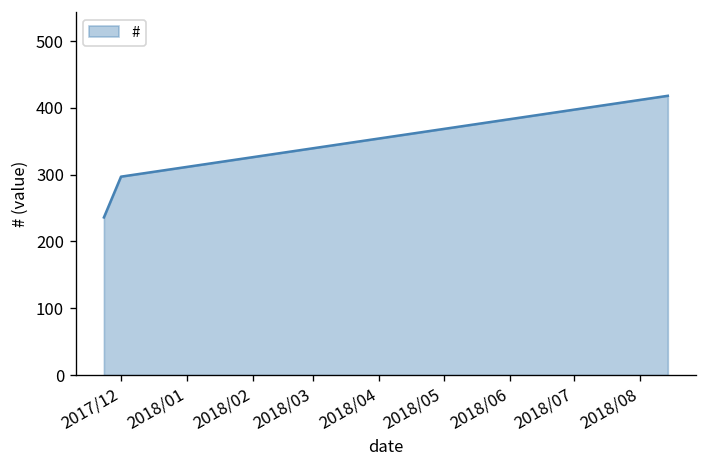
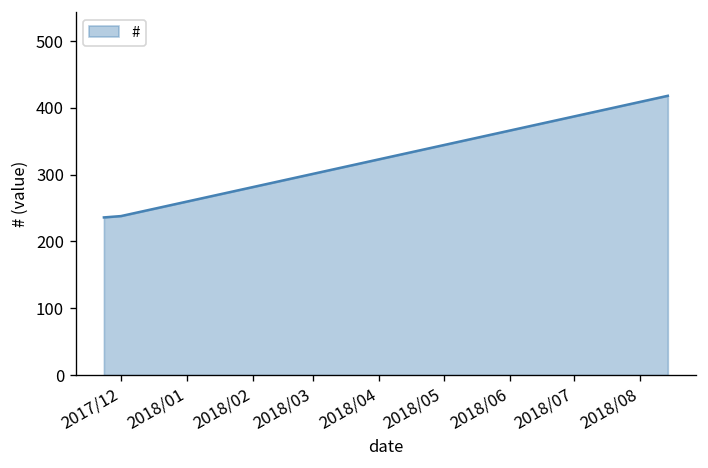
2017/12: 300 -> 240
